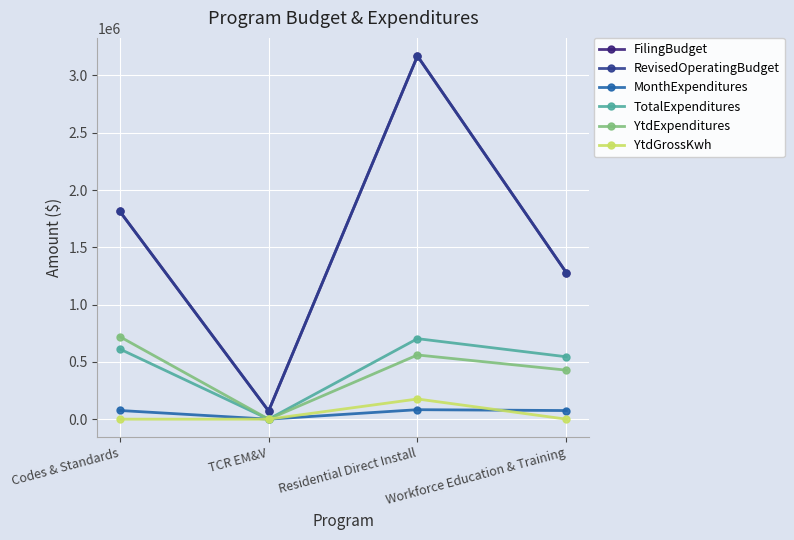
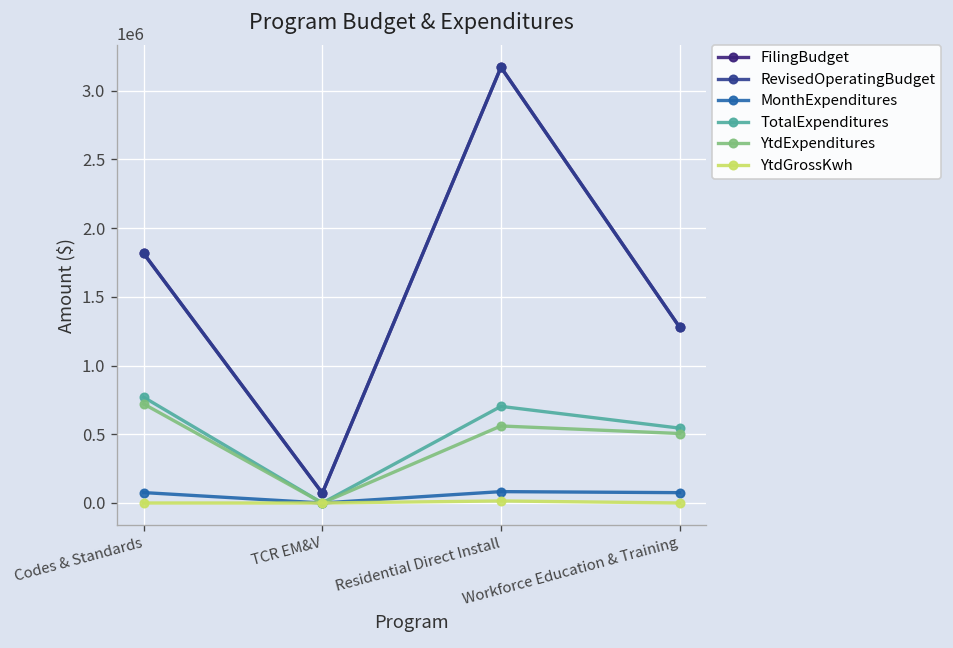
TotalExpenditures, Codes & Standards: 610000 -> 770000
YtdGrossKwh, Residential Direct Install: 180000 -> 10000
YtdExpenditures, Workforce Education & Training: 430000 -> 510000
